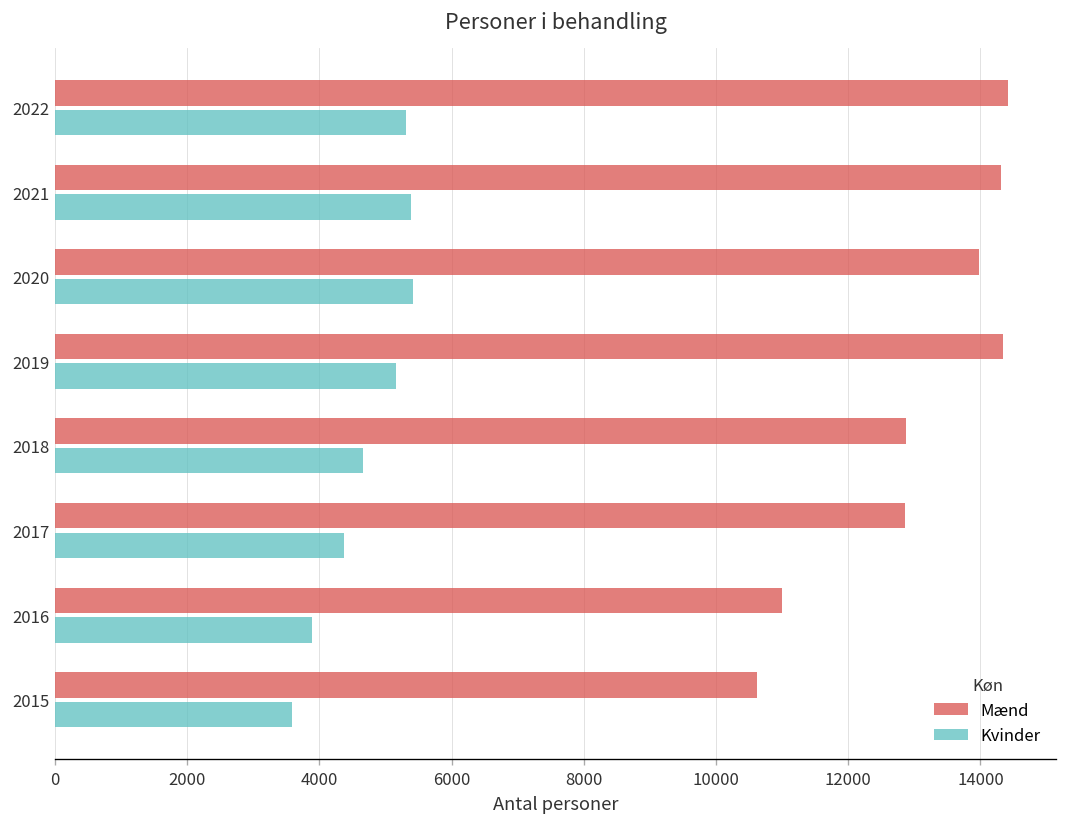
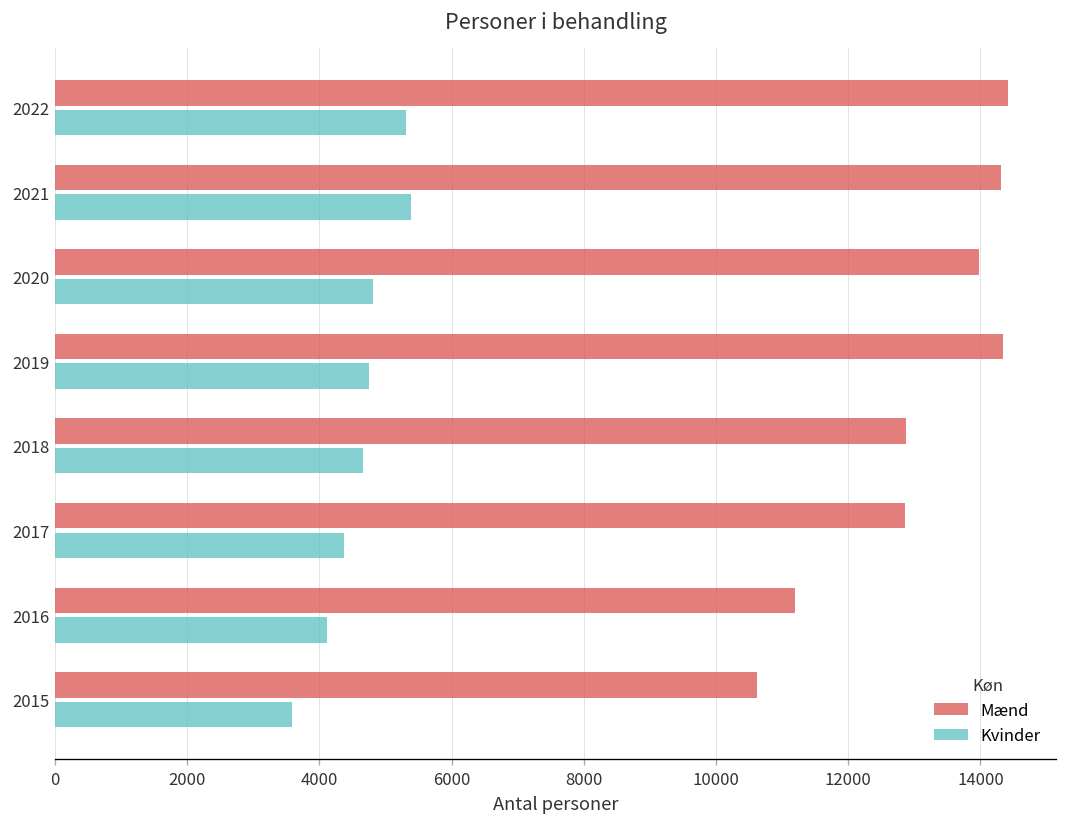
Kvinder, 2020: 5400 -> 4800
Kvinder, 2019: 5200 -> 4700
Mænd, 2016: 11000 -> 11200
Kvinder, 2016: 3900 -> 4100
